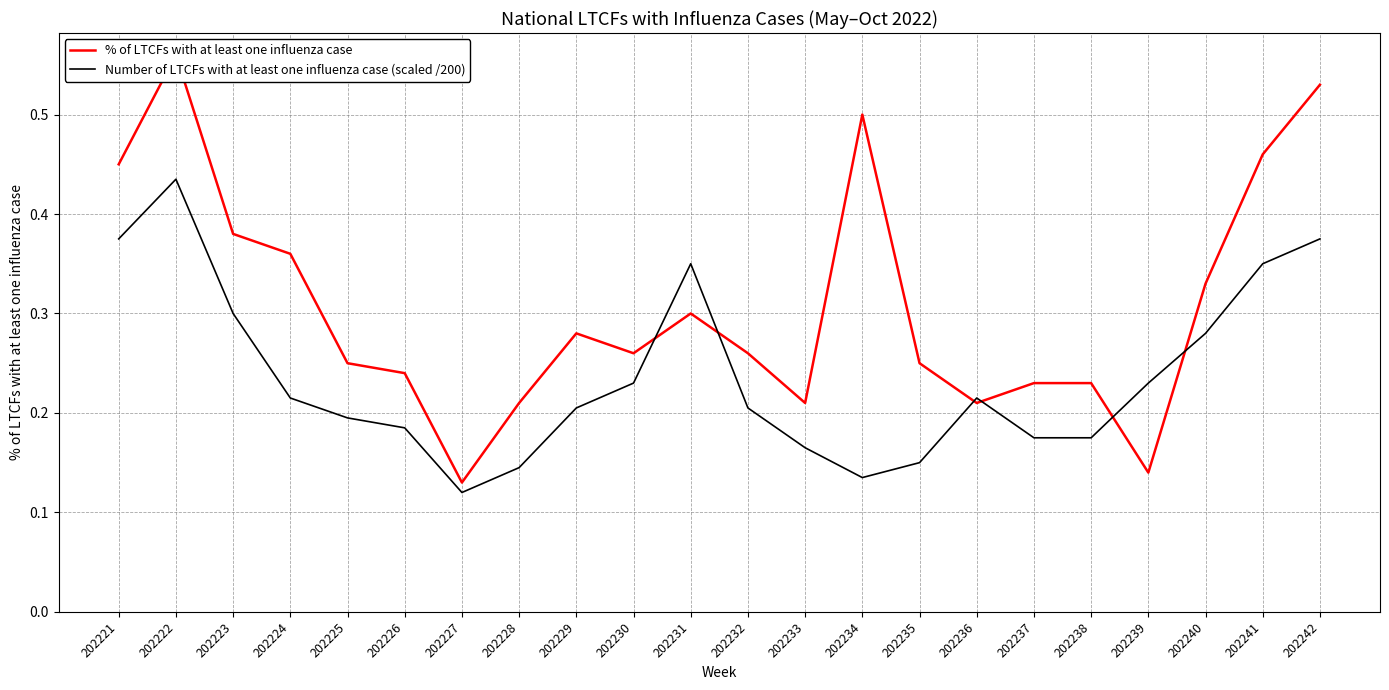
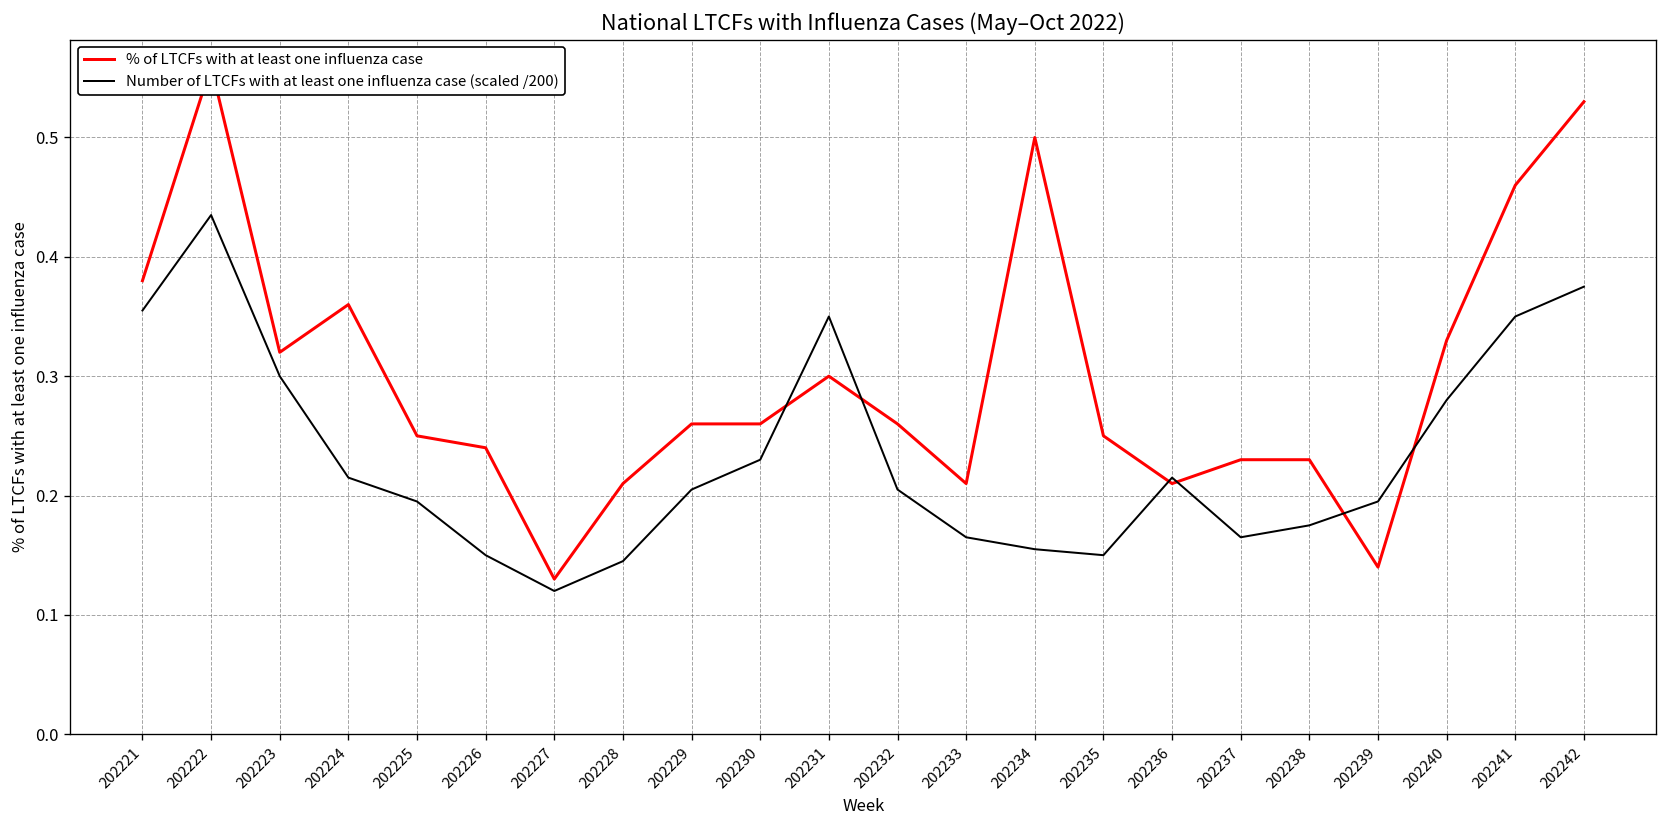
% of LTCFs with at least one influenza case, 202221: 0.45 -> 0.38
Number of LTCFs with at least one influenza case (scaled /200), 202221: 0.38 -> 0.36
% of LTCFs with at least one influenza case, 202223: 0.38 -> 0.32
Number of LTCFs with at least one influenza case (scaled /200), 202226: 0.19 -> 0.15
% of LTCFs with at least one influenza case, 202229: 0.28 -> 0.26
Number of LTCFs with at least one influenza case (scaled /200), 202234: 0.14 -> 0.16
Number of LTCFs with at least one influenza case (scaled /200), 202237: 0.18 -> 0.17
Number of LTCFs with at least one influenza case (scaled /200), 202239: 0.23 -> 0.20
